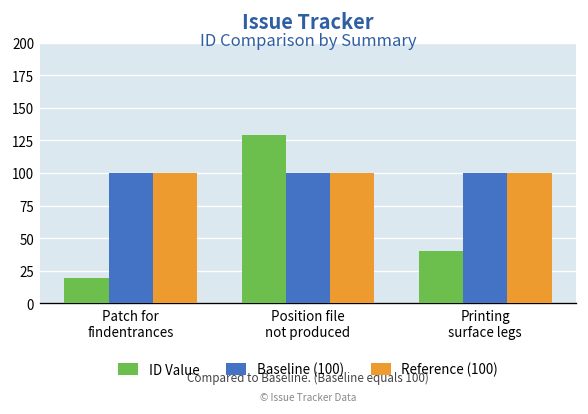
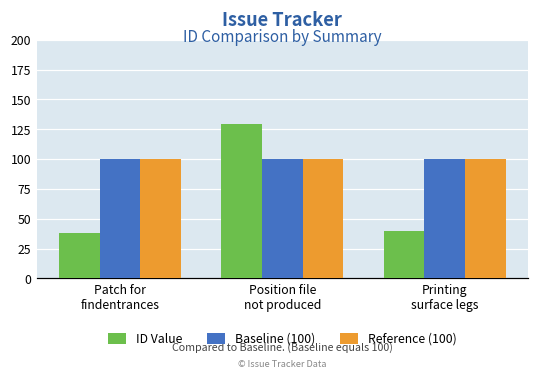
ID Value, Patch for findentrances: 19 -> 38
